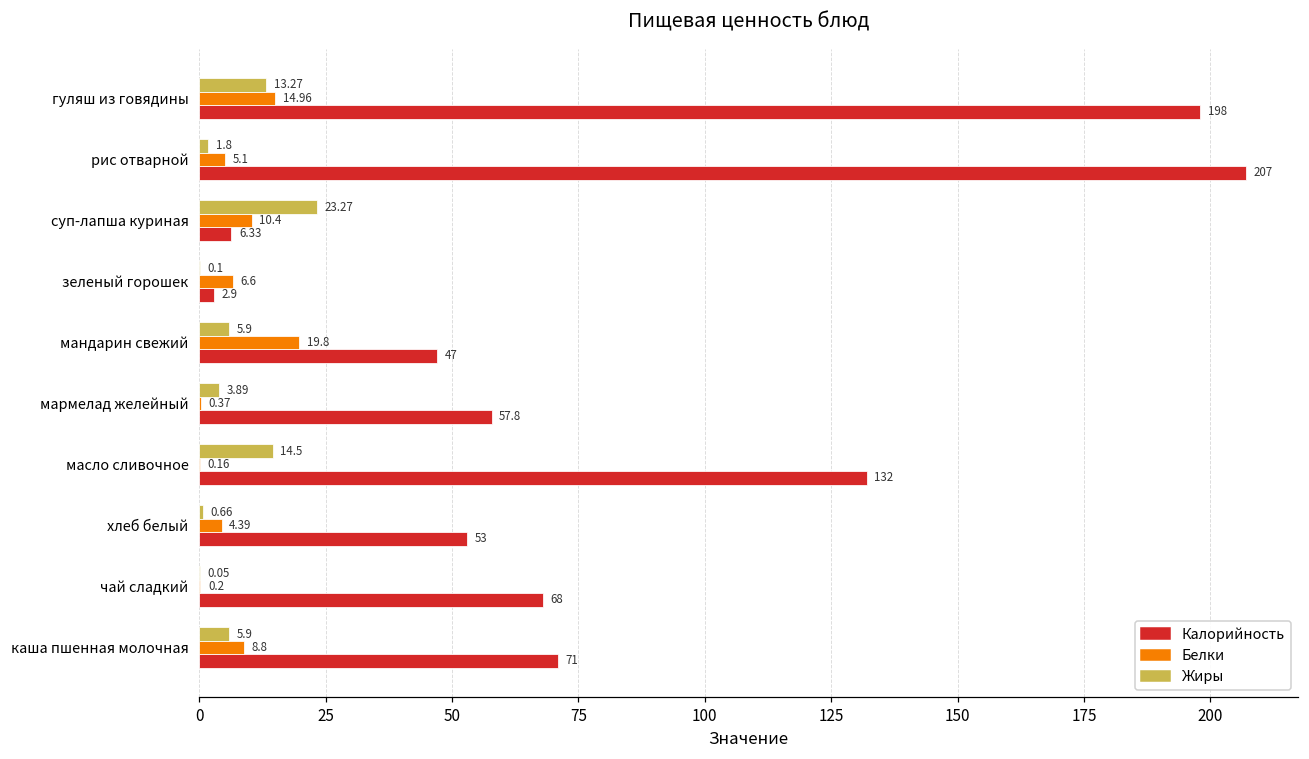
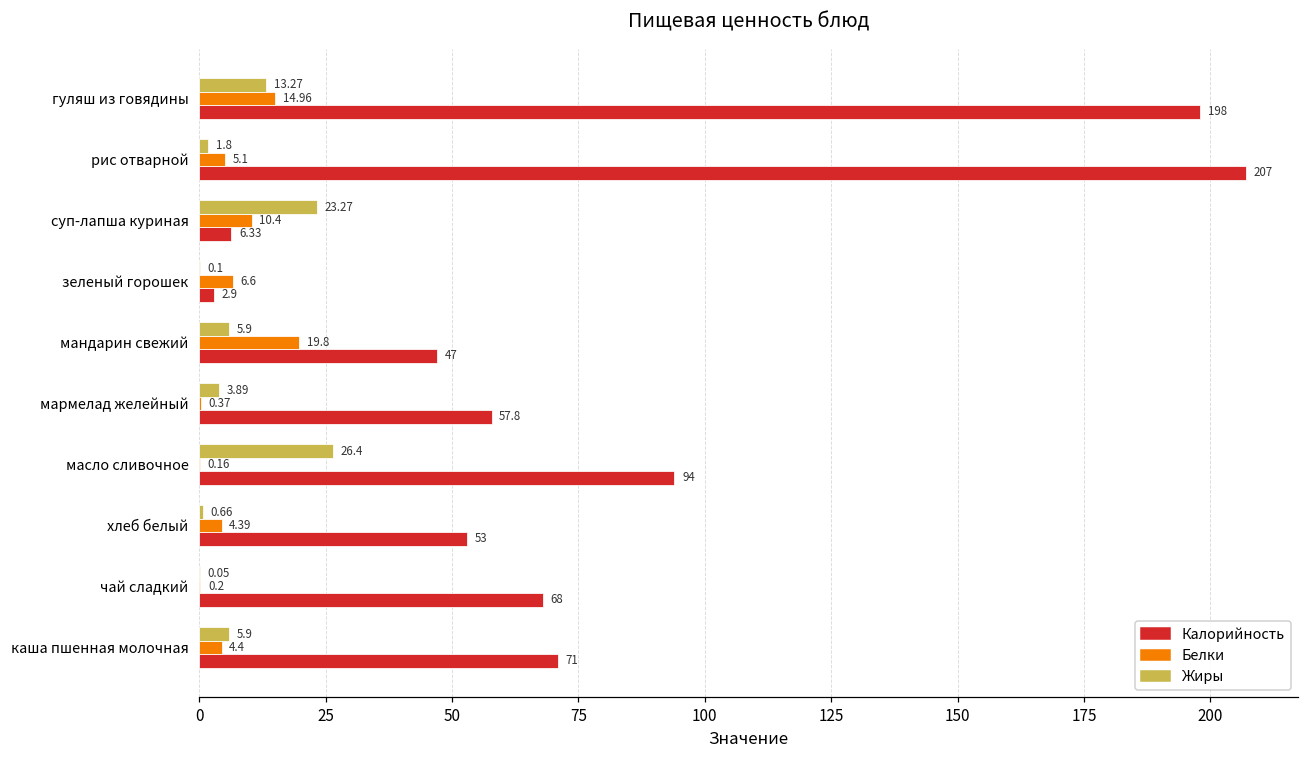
Жиры, масло сливочное: 14.5 -> 26.4
Калорийность, масло сливочное: 132 -> 94
Белки, каша пшенная молочная: 8.8 -> 4.4
